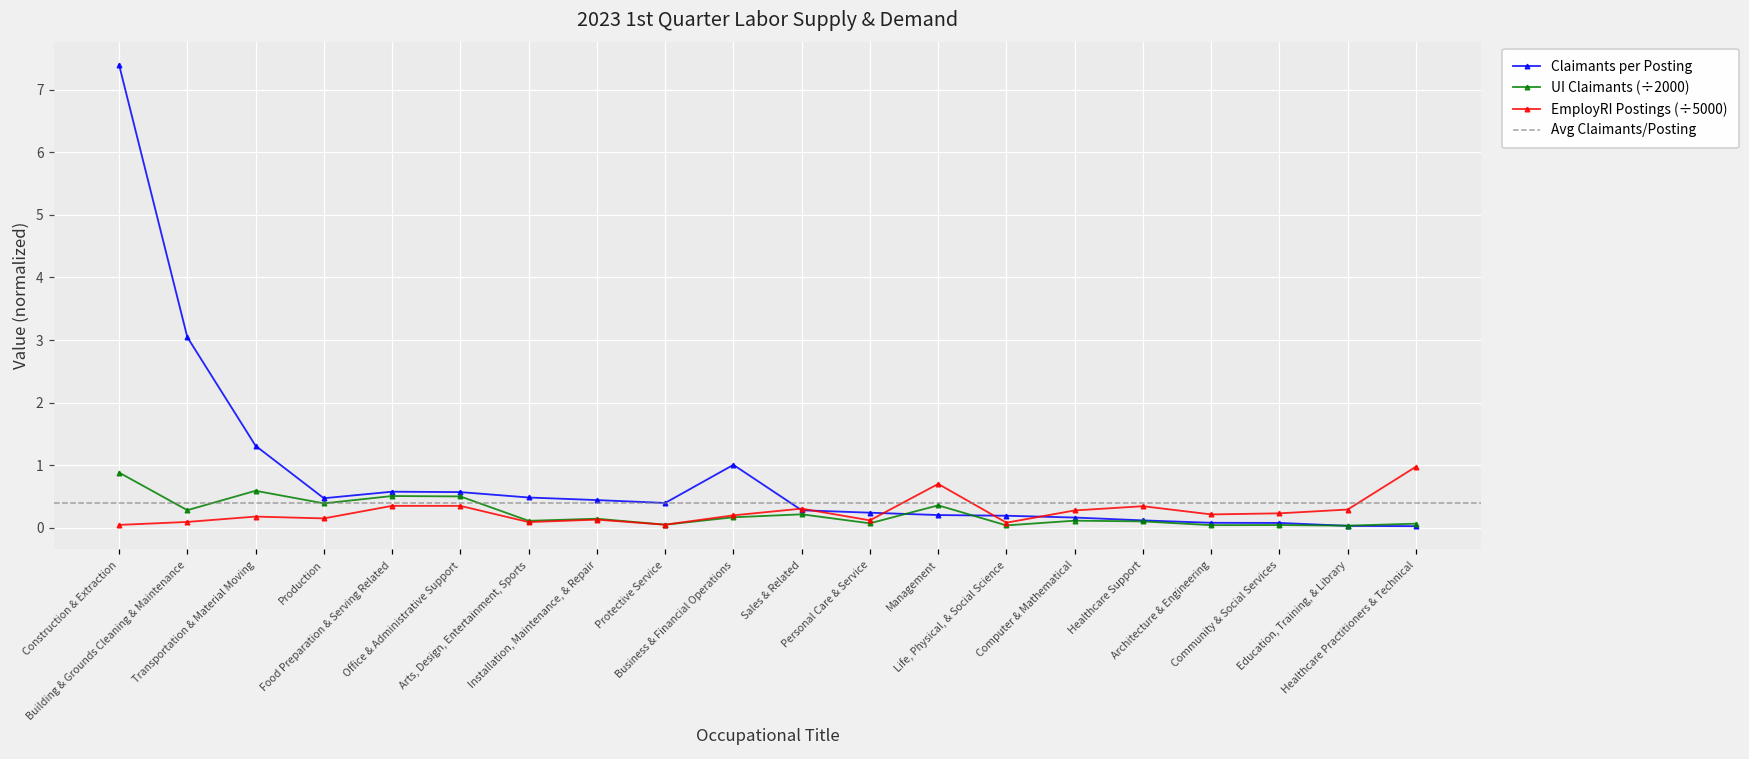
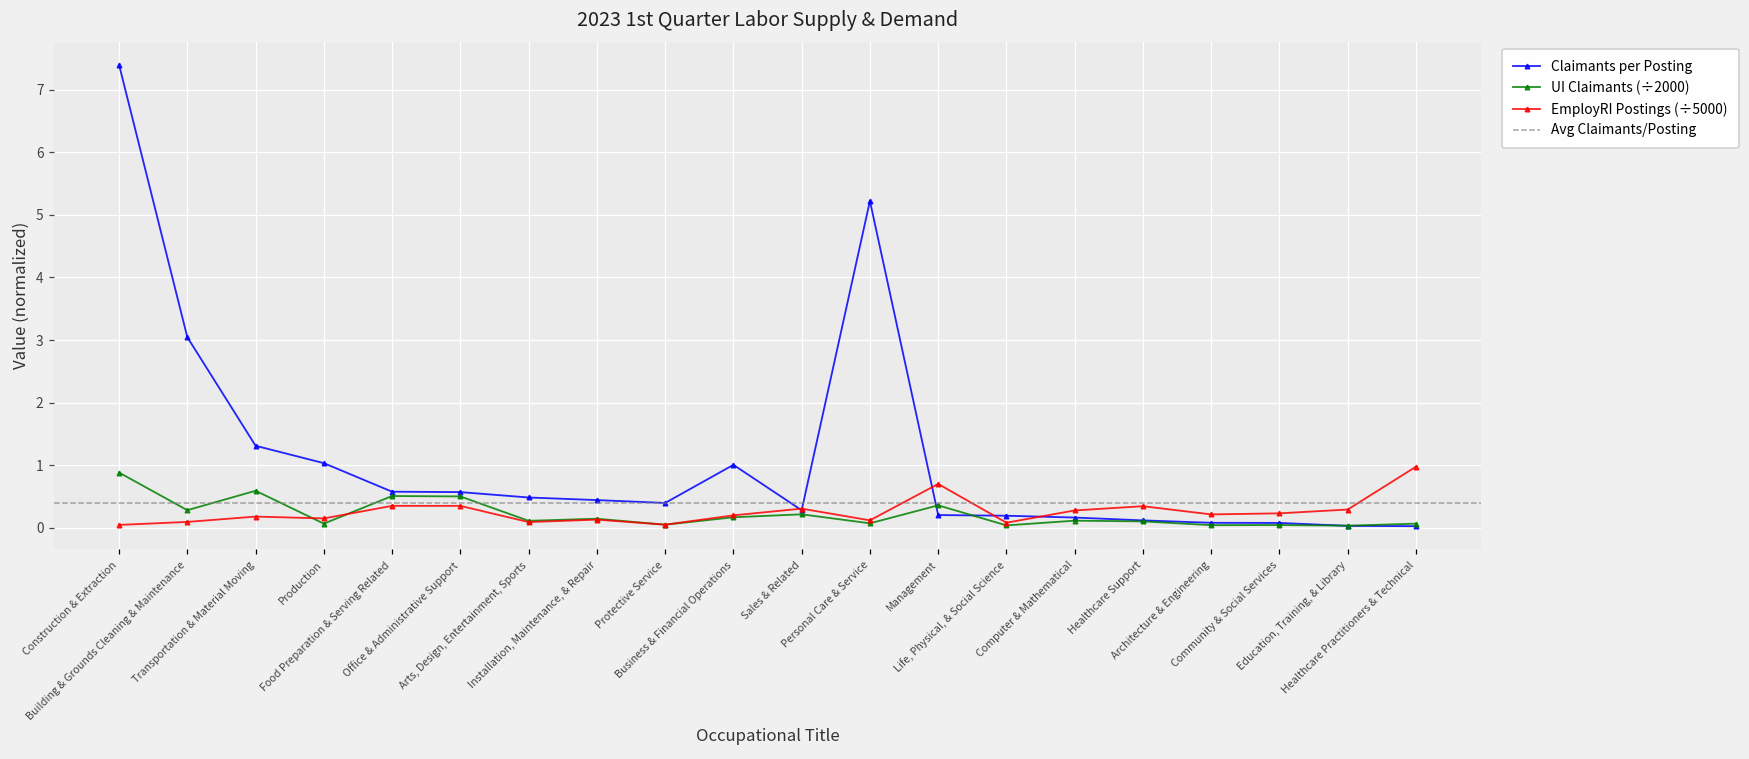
Claimants per Posting, Production: 0.5 -> 1.0
UI Claimants (÷2000), Production: 0.4 -> 0.1
Claimants per Posting, Personal Care & Service: 0.2 -> 5.2
